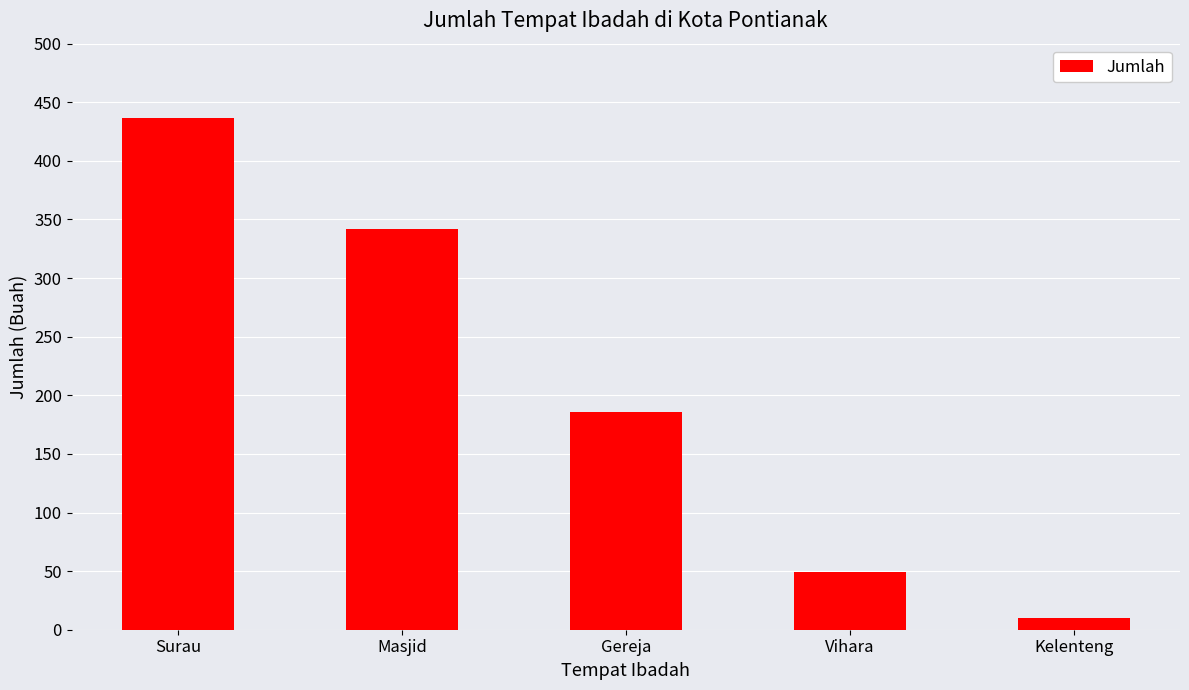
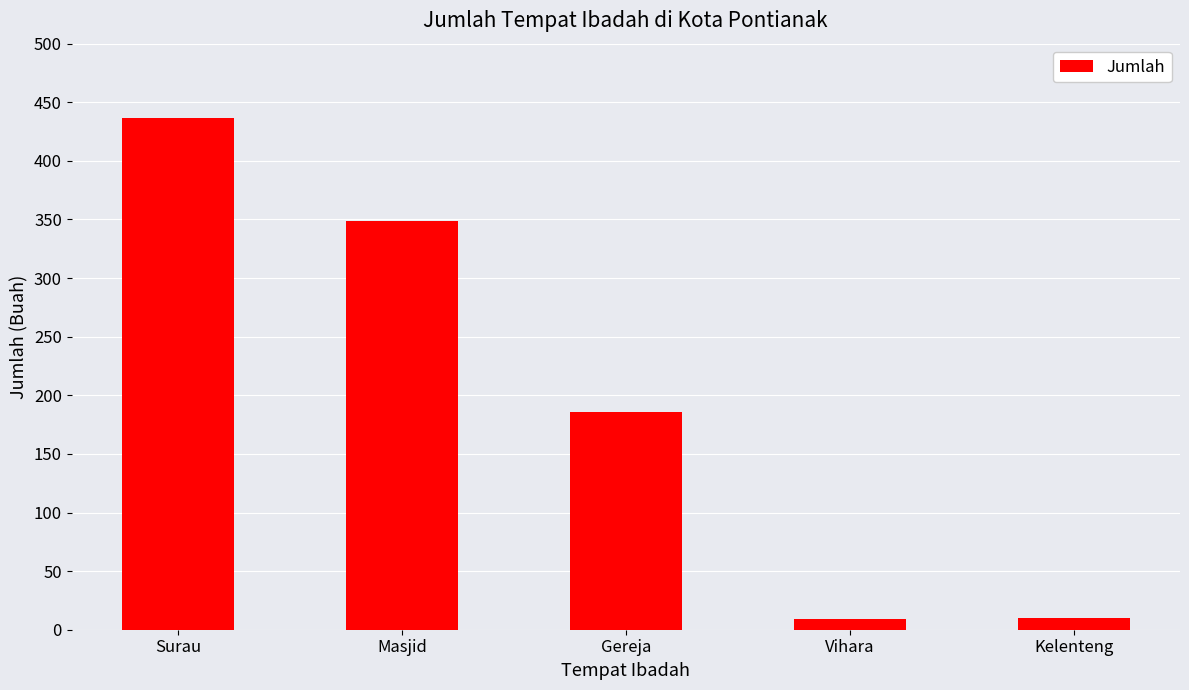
Masjid: 342 -> 349
Vihara: 49 -> 9
